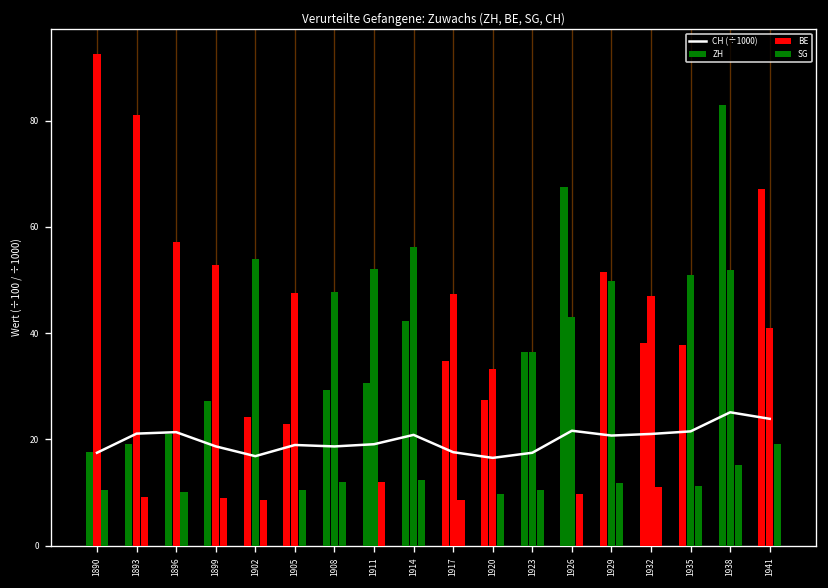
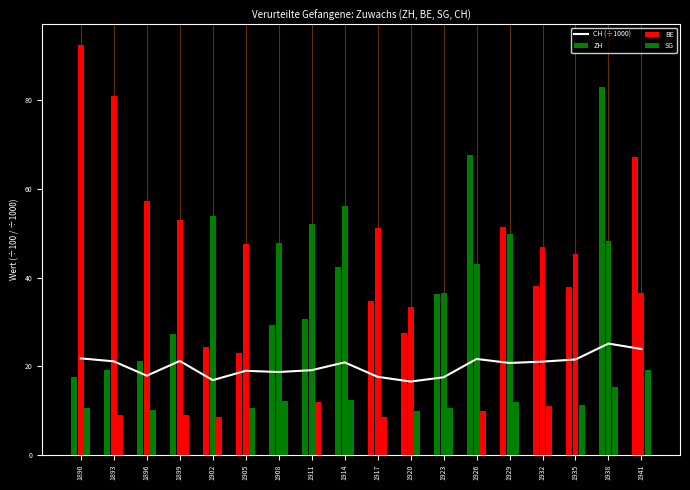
CH (÷1000), 1890: 17 -> 22
CH (÷1000), 1896: 21 -> 18
CH (÷1000), 1899: 19 -> 21
BE, 1917: 47 -> 51
BE, 1935: 51 -> 45
BE, 1938: 52 -> 48
BE, 1941: 41 -> 37
